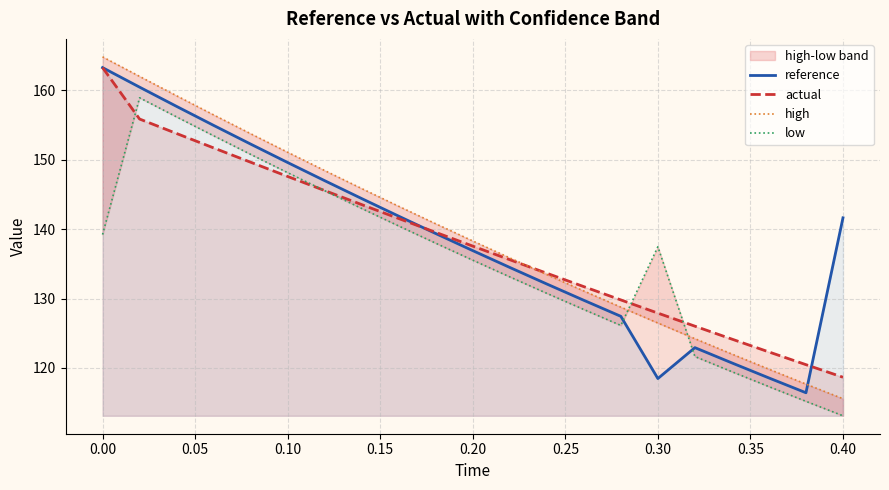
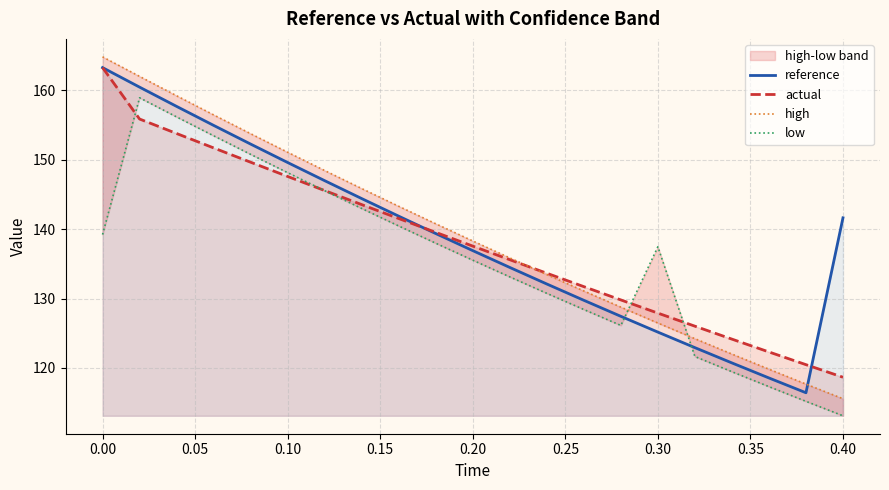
reference, 0.30: 118 -> 125
